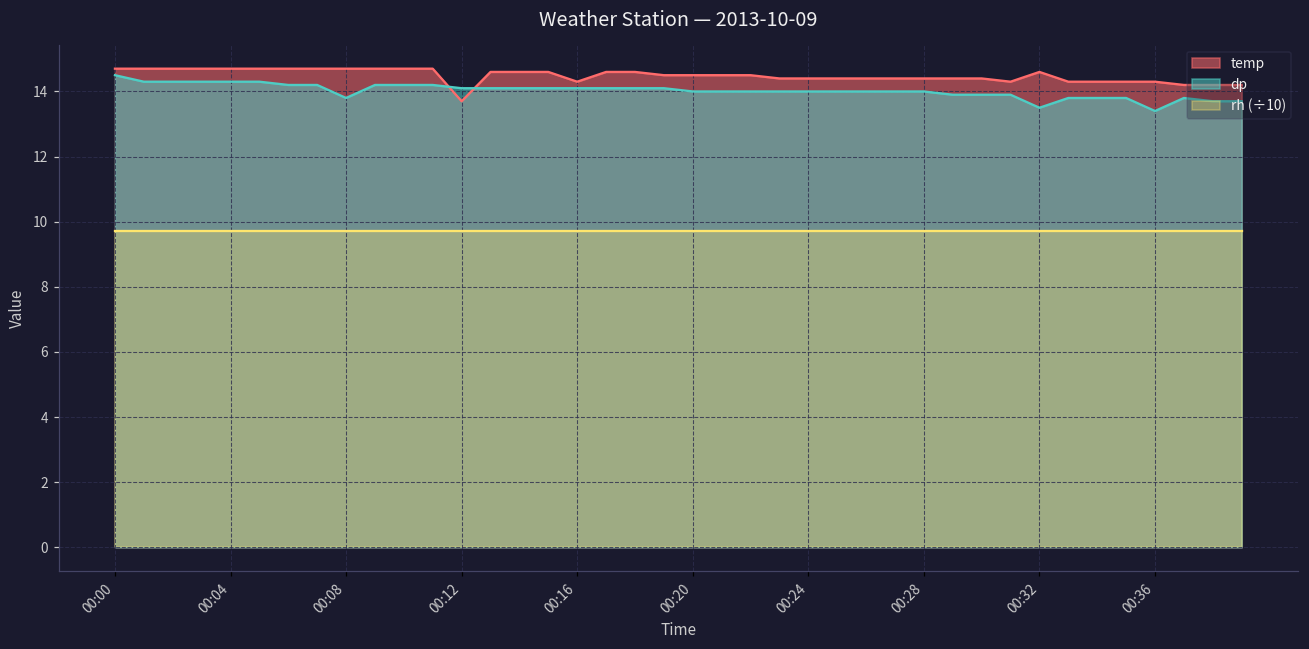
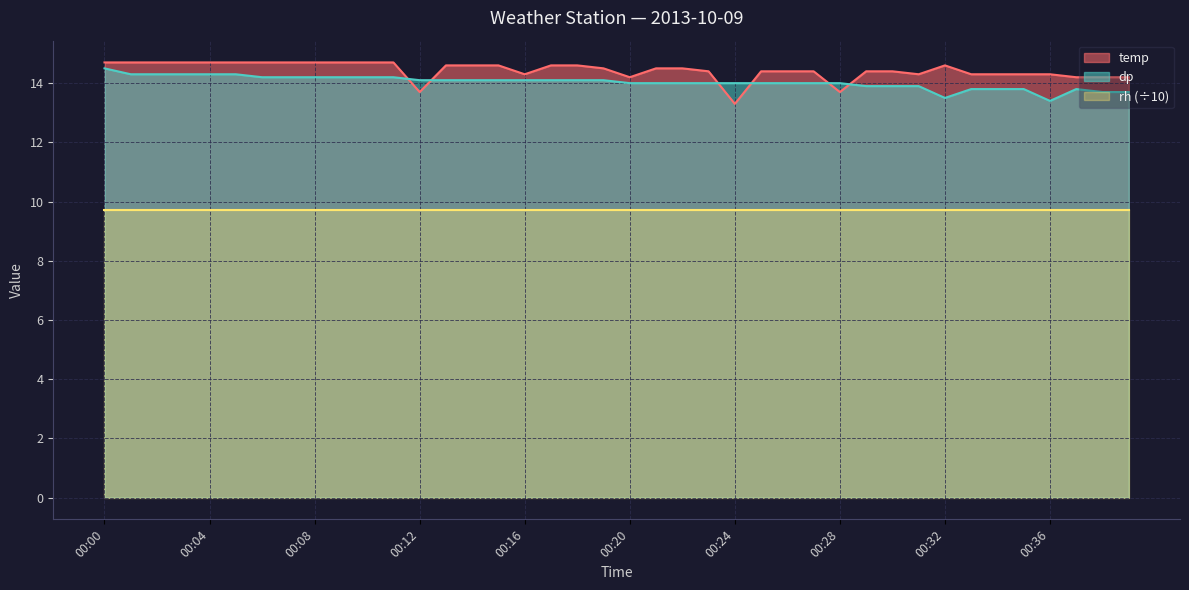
dp, 00:08: 13.8 -> 14.2
temp, 00:20: 14.5 -> 14.2
temp, 00:24: 14.4 -> 13.3
temp, 00:28: 14.4 -> 13.7
